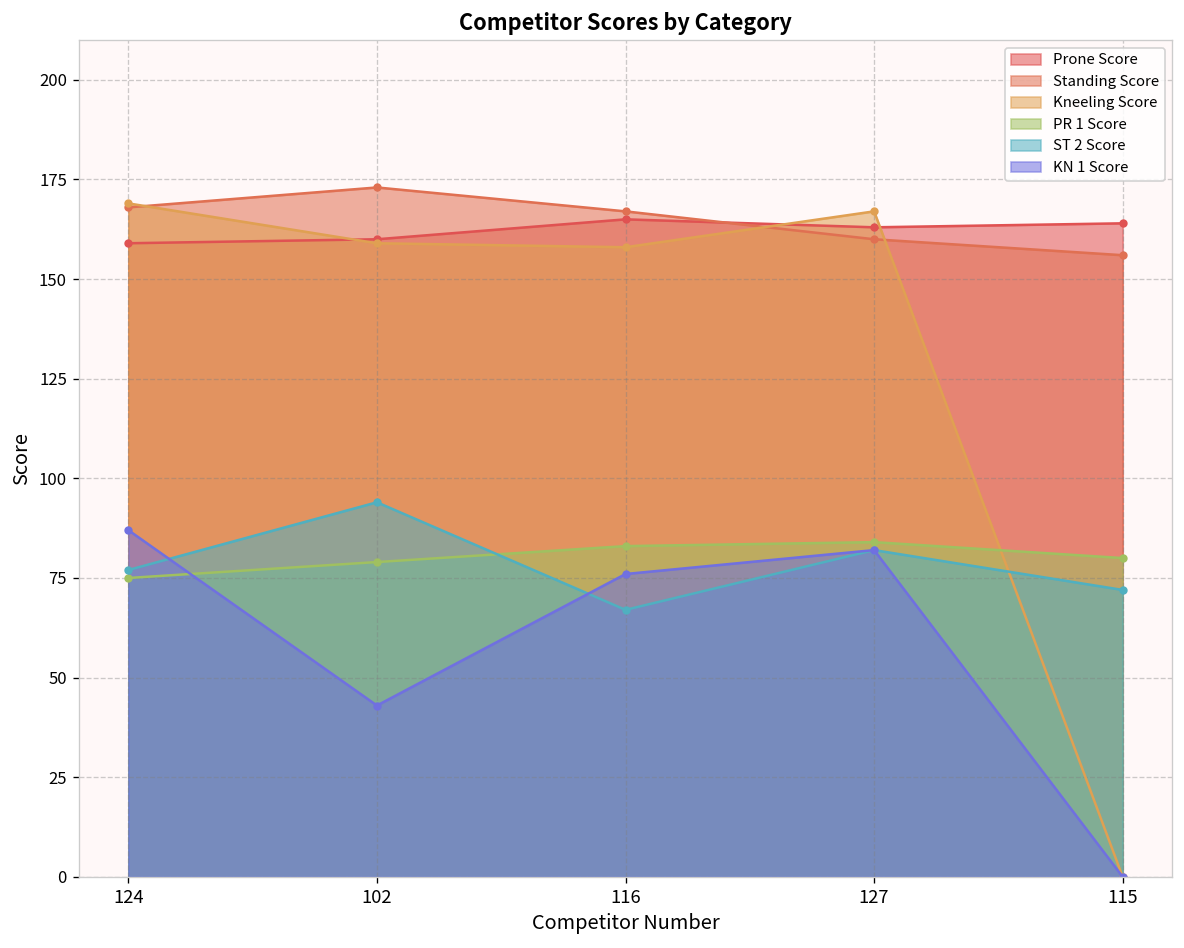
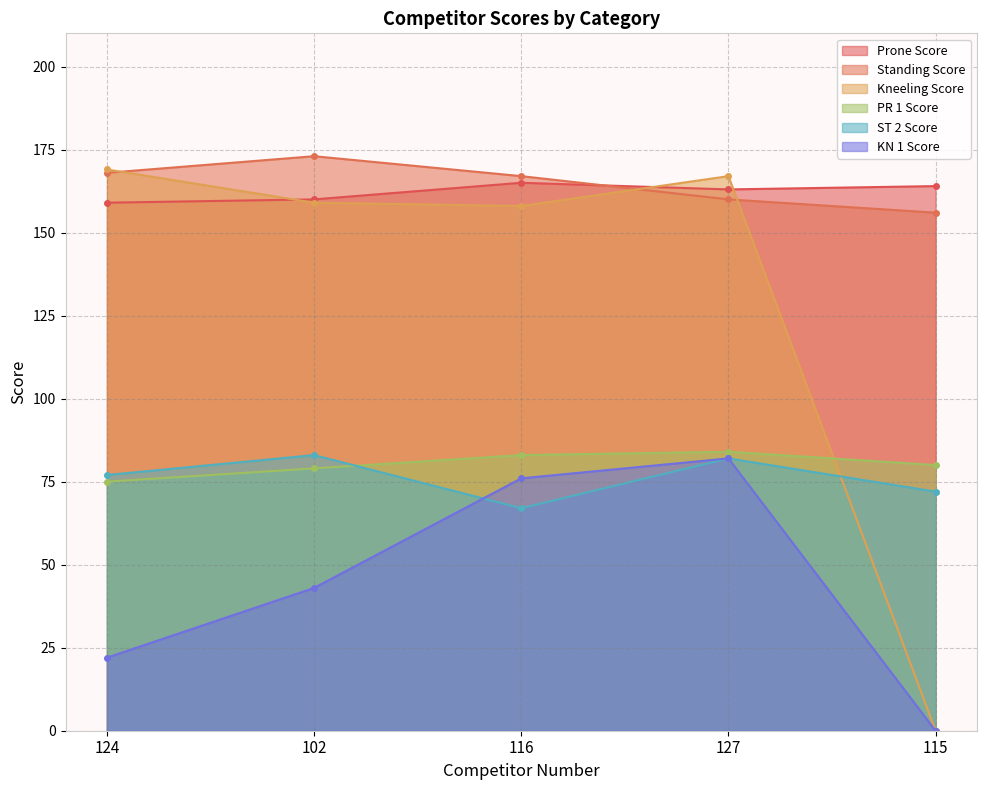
KN 1 Score, 124: 87 -> 22
ST 2 Score, 102: 94 -> 83
